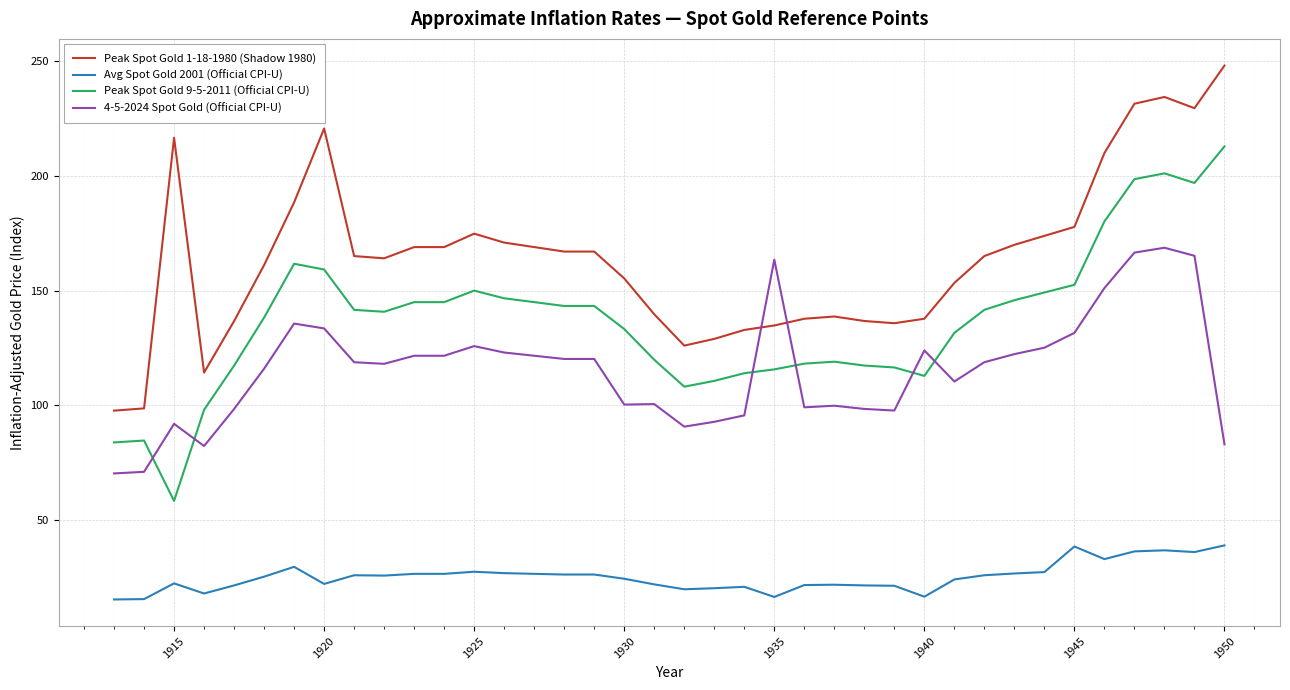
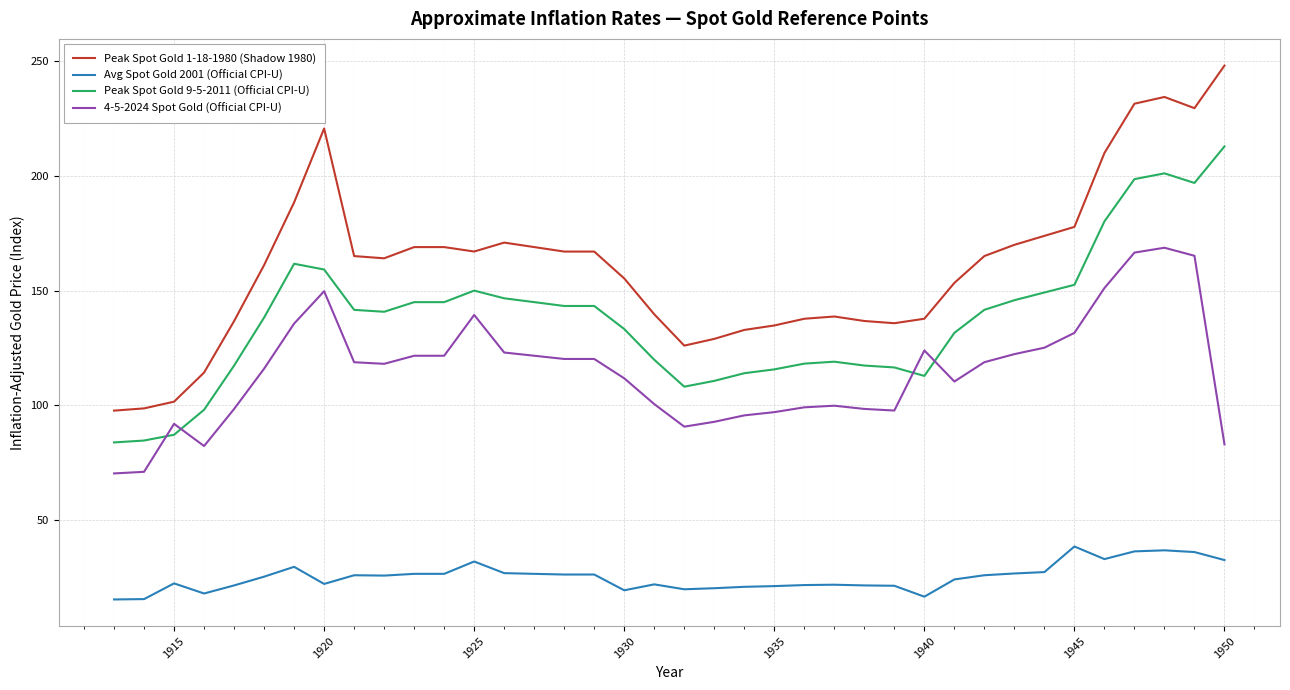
Peak Spot Gold 1-18-1980 (Shadow 1980), 1915: 217 -> 102
Peak Spot Gold 9-5-2011 (Official CPI-U), 1915: 58 -> 87
4-5-2024 Spot Gold (Official CPI-U), 1920: 134 -> 150
Peak Spot Gold 1-18-1980 (Shadow 1980), 1925: 175 -> 167
Avg Spot Gold 2001 (Official CPI-U), 1925: 27 -> 32
4-5-2024 Spot Gold (Official CPI-U), 1925: 126 -> 139
Avg Spot Gold 2001 (Official CPI-U), 1930: 24 -> 19
4-5-2024 Spot Gold (Official CPI-U), 1930: 100 -> 112
Avg Spot Gold 2001 (Official CPI-U), 1935: 16 -> 21
4-5-2024 Spot Gold (Official CPI-U), 1935: 164 -> 97
Avg Spot Gold 2001 (Official CPI-U), 1950: 39 -> 32
